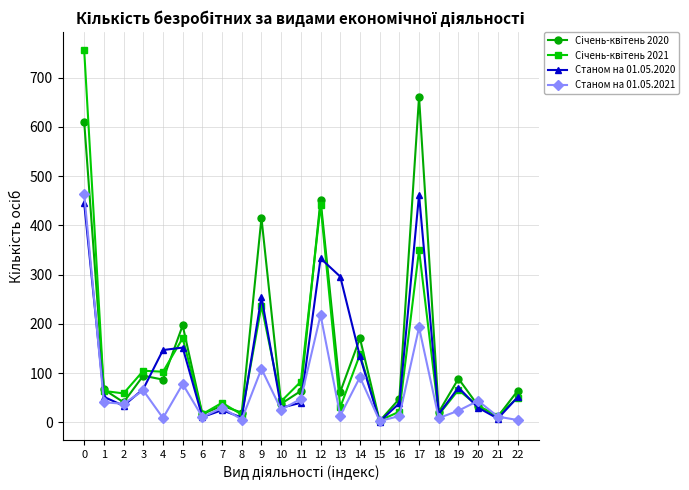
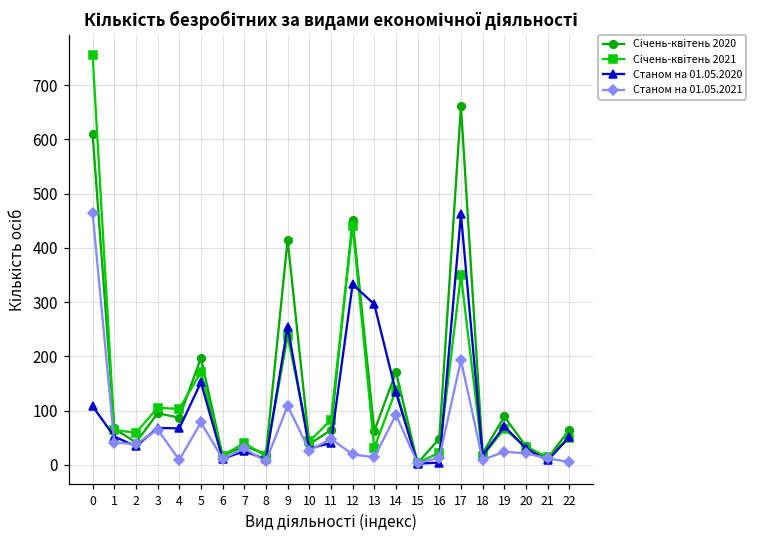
Станом на 01.05.2020, 0: 450 -> 110
Станом на 01.05.2020, 4: 150 -> 70
Станом на 01.05.2021, 12: 220 -> 20
Станом на 01.05.2020, 16: 40 -> 0
Станом на 01.05.2021, 20: 40 -> 20
